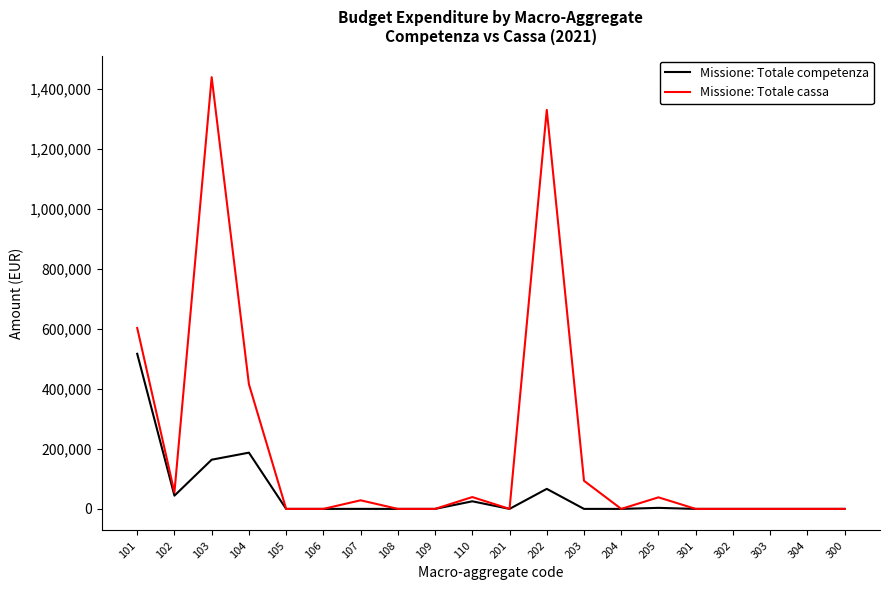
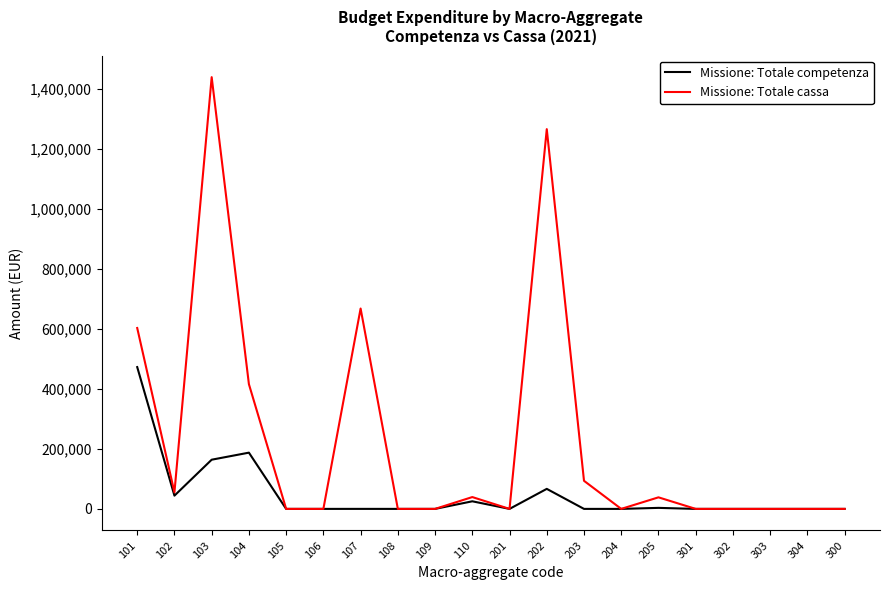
Missione: Totale competenza, 101: 520,000 -> 470,000
Missione: Totale cassa, 107: 30,000 -> 670,000
Missione: Totale cassa, 202: 1,330,000 -> 1,260,000
